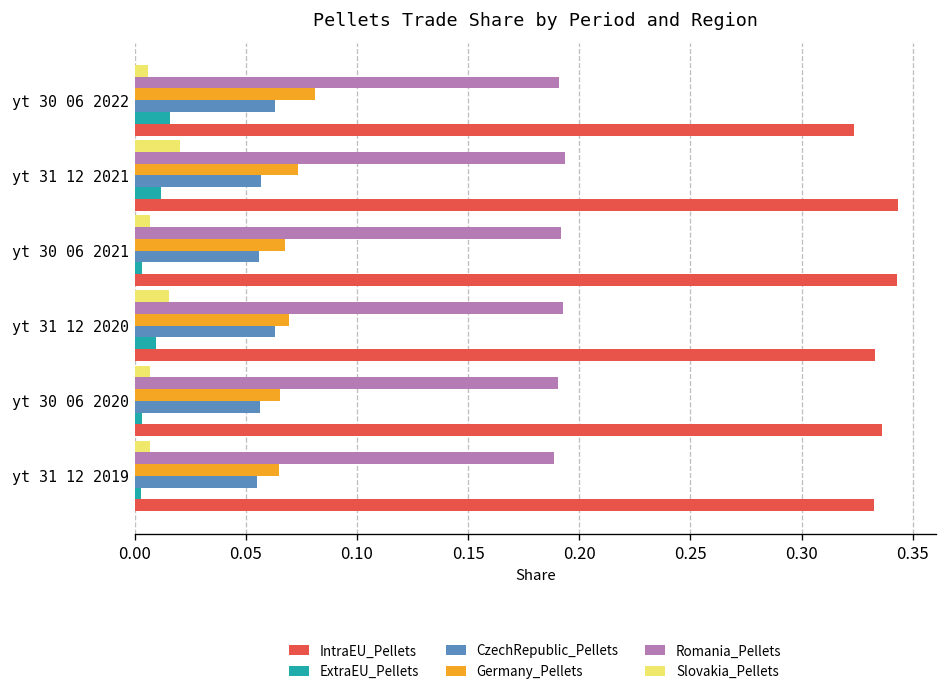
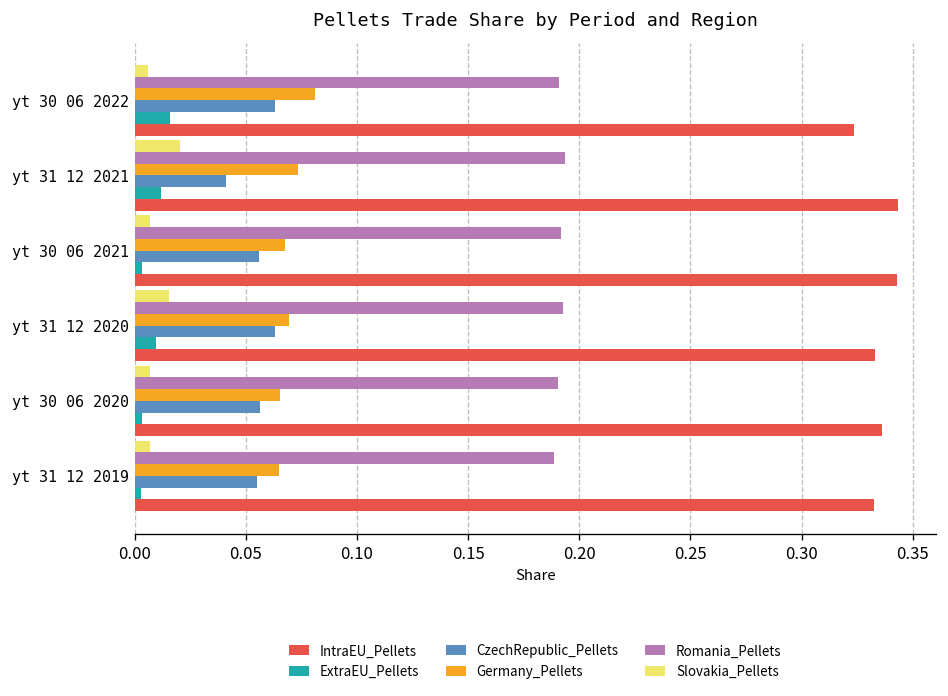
CzechRepublic_Pellets, yt 31 12 2021: 0.057 -> 0.041
